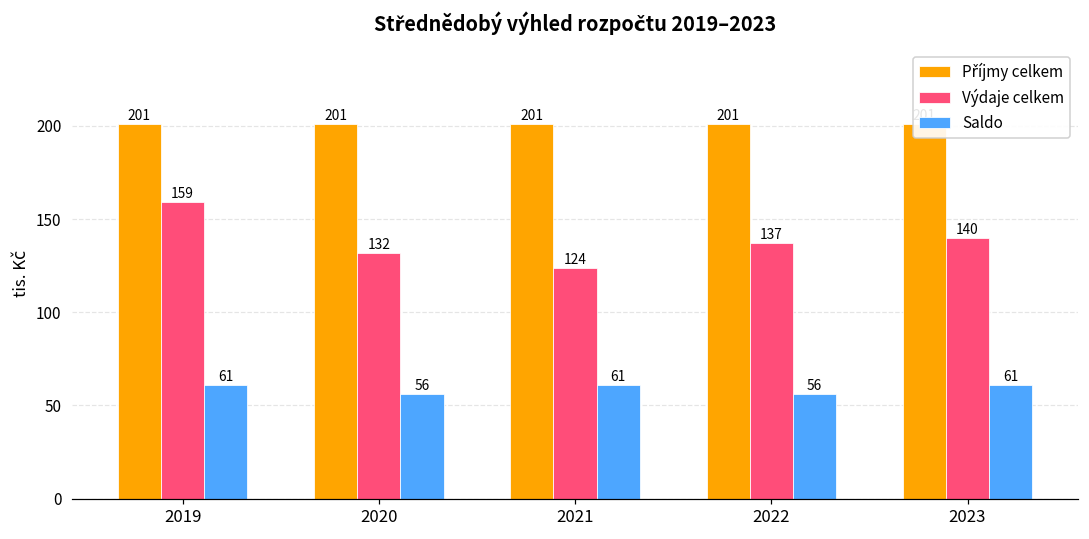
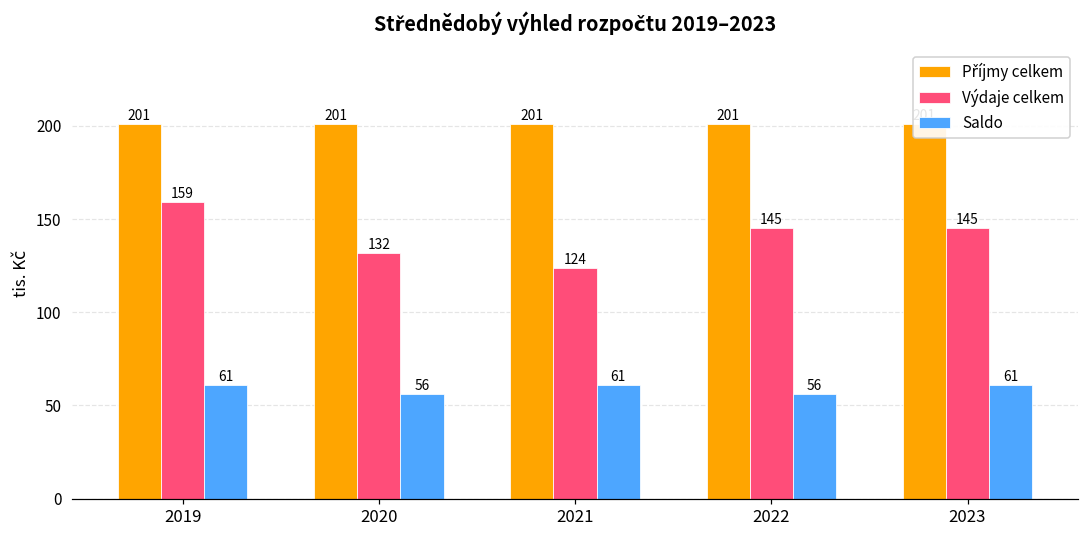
Výdaje celkem, 2022: 137 -> 145
Výdaje celkem, 2023: 140 -> 145
